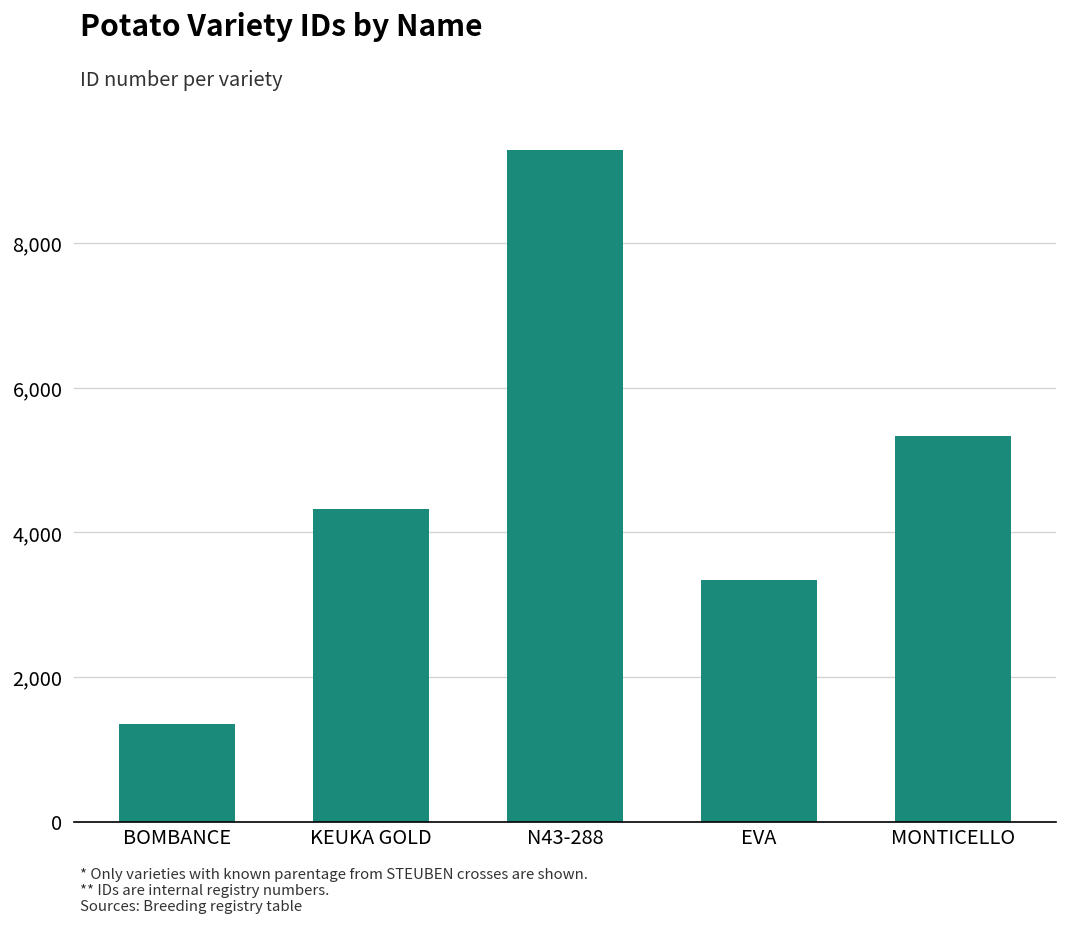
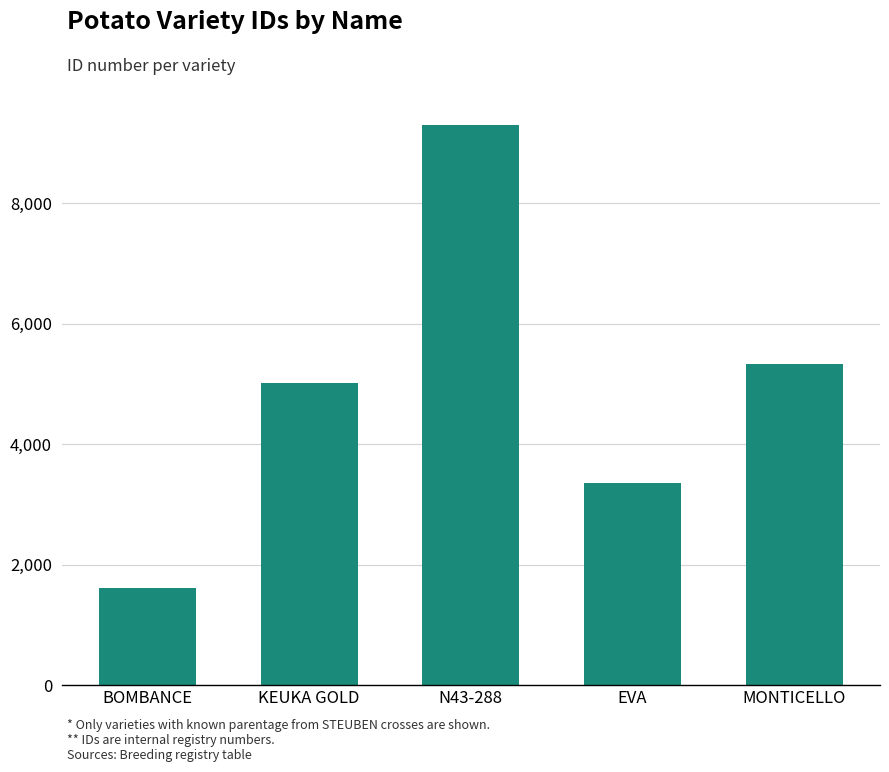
BOMBANCE: 1,300 -> 1,600
KEUKA GOLD: 4,300 -> 5,000
